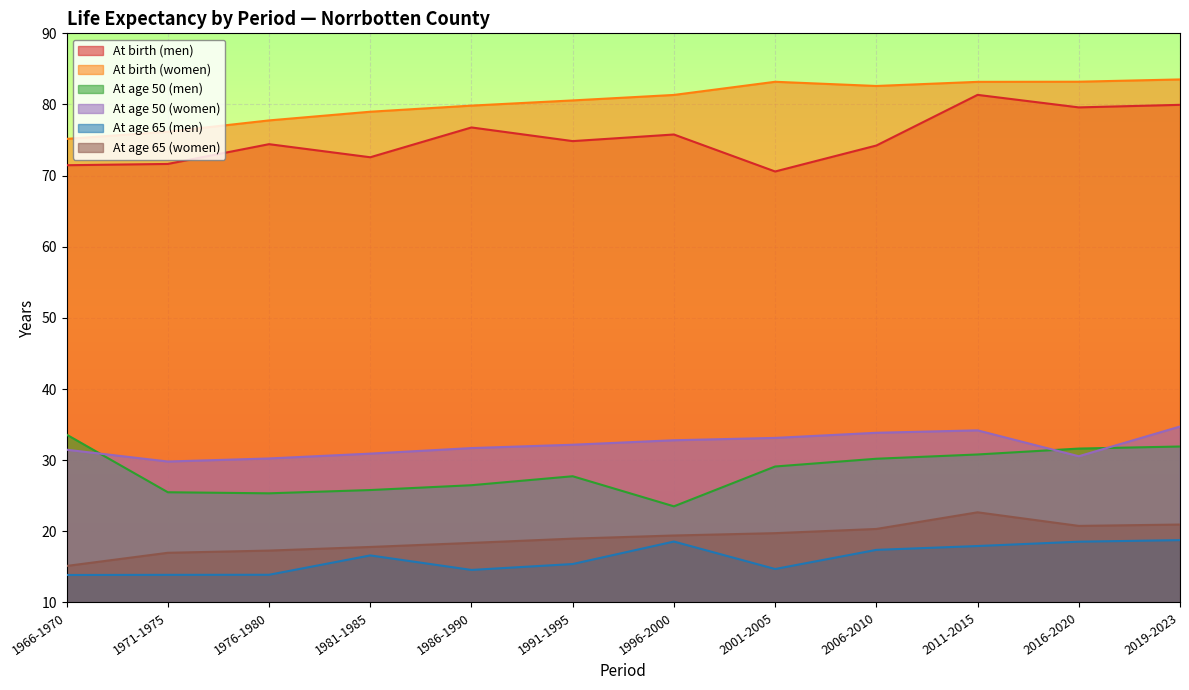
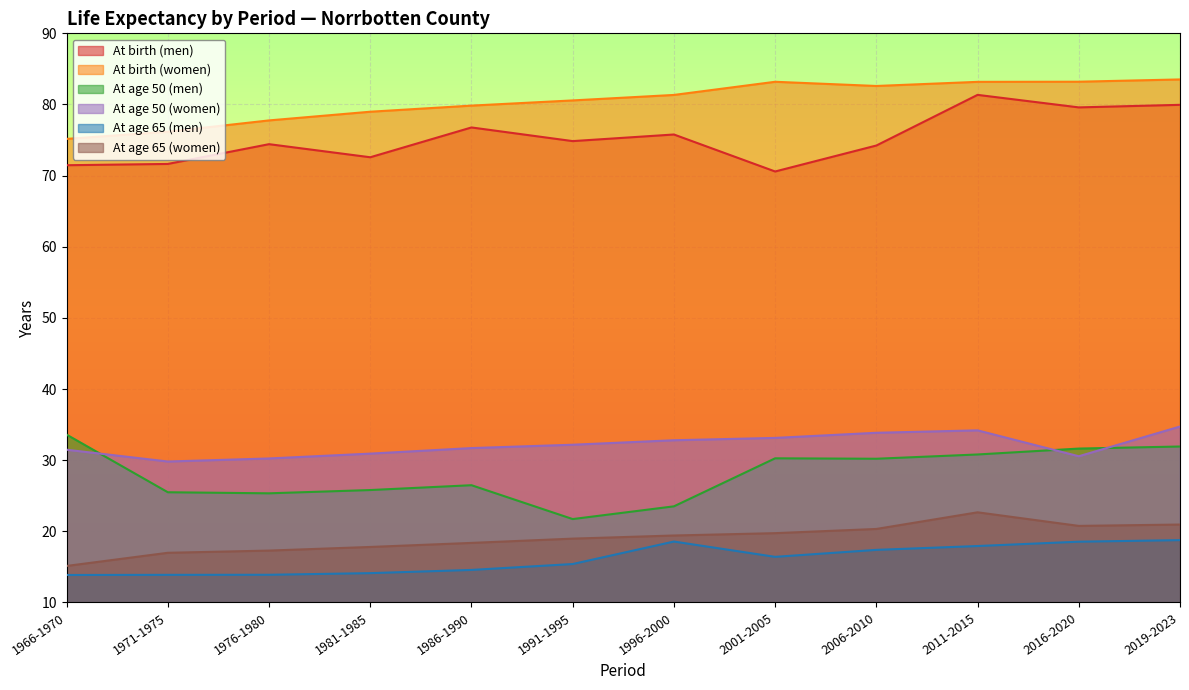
At age 65 (men), 1981-1985: 17 -> 14
At age 50 (men), 1991-1995: 28 -> 22
At age 50 (men), 2001-2005: 29 -> 30
At age 65 (men), 2001-2005: 15 -> 16
